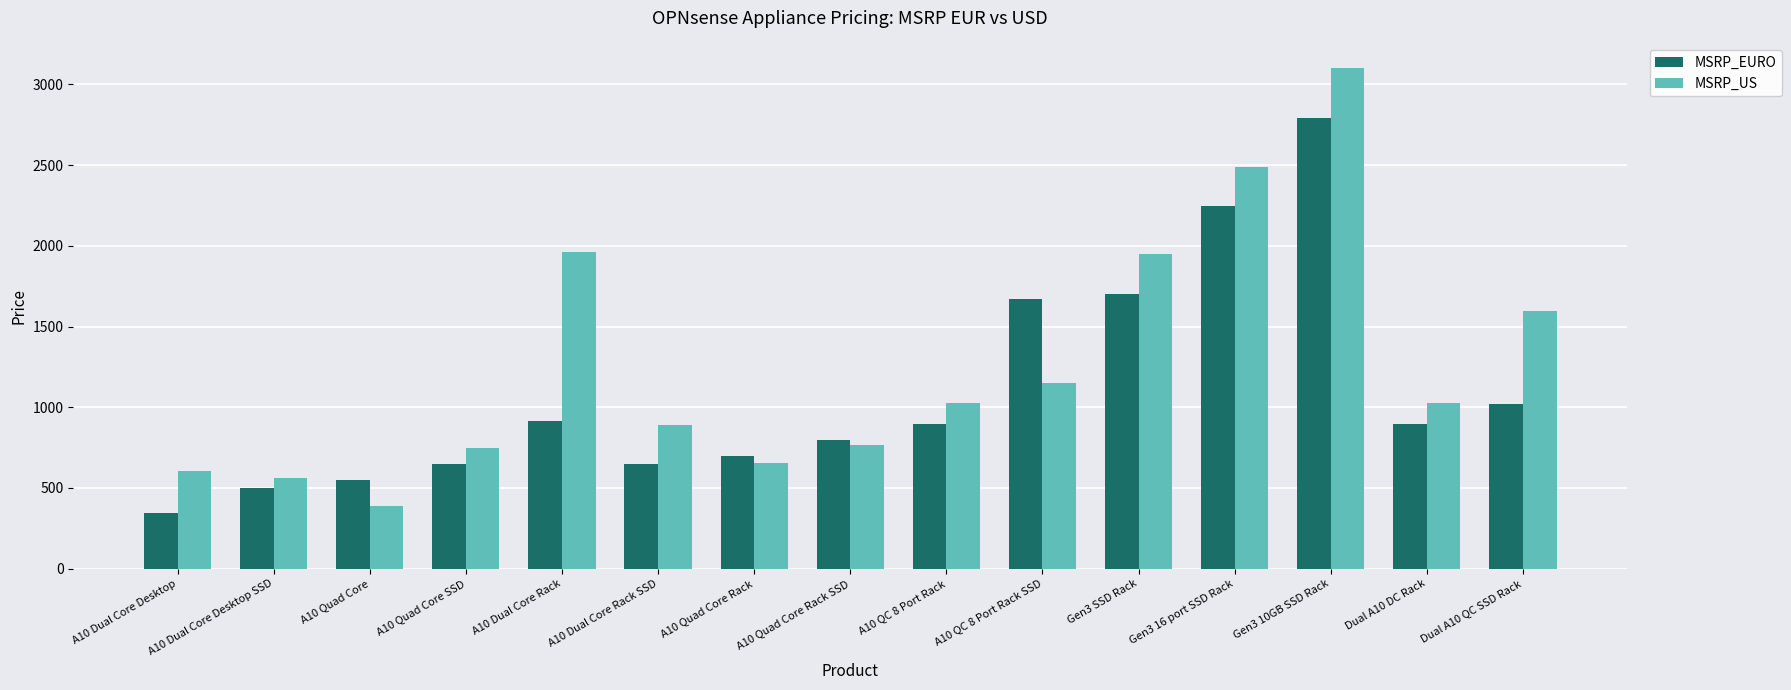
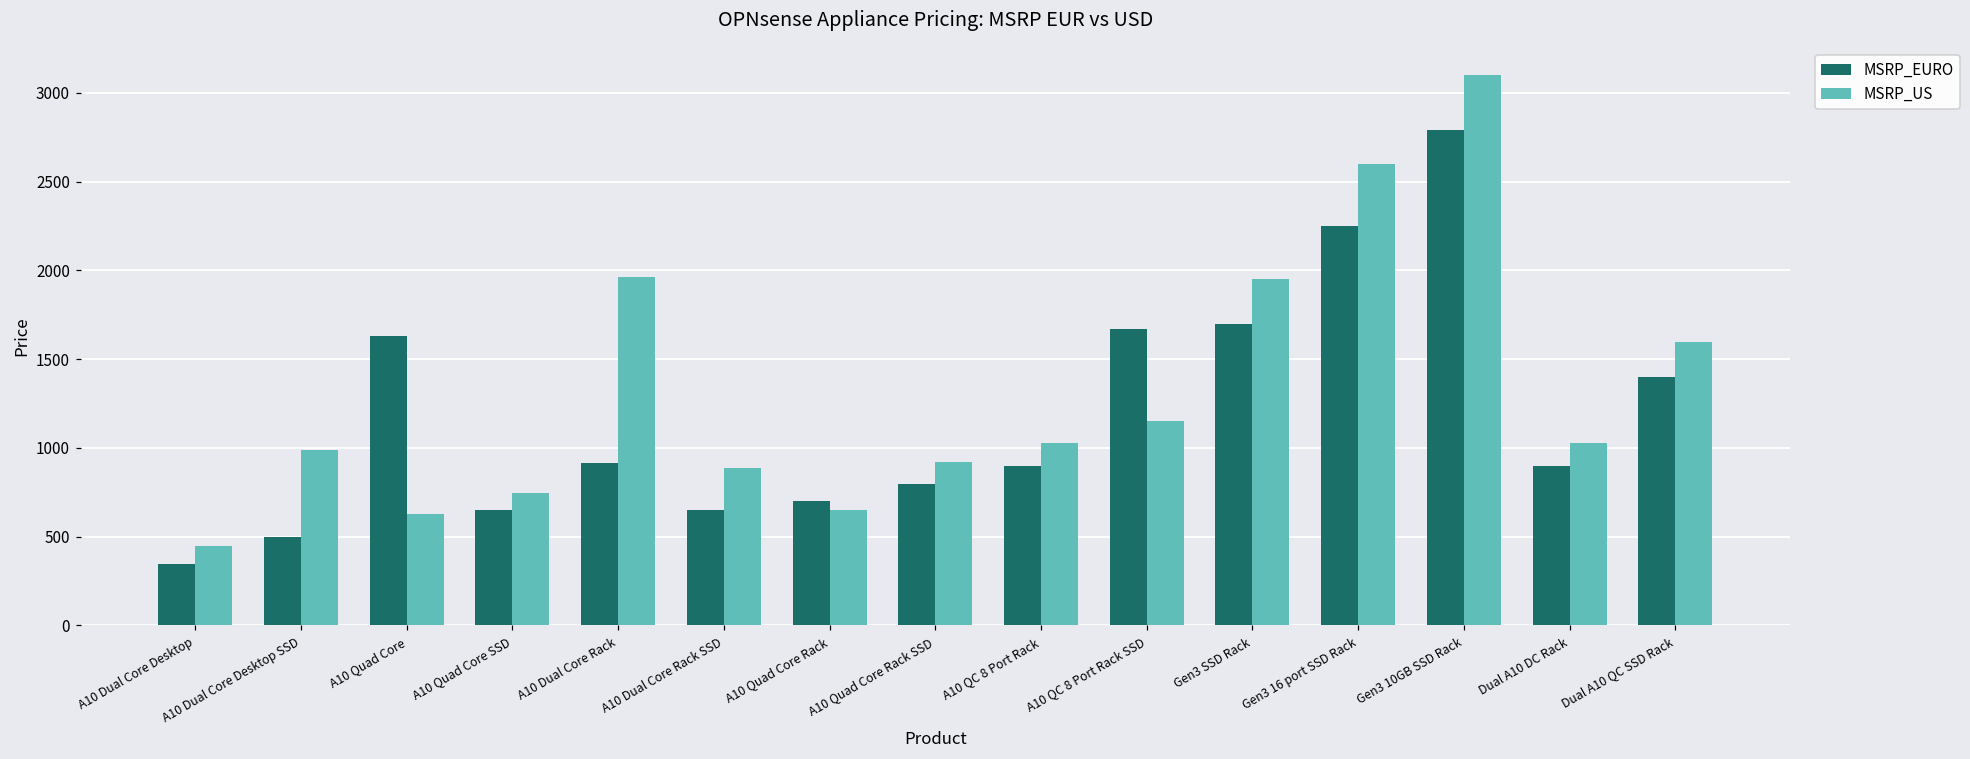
MSRP_US, A10 Dual Core Desktop: 610 -> 450
MSRP_US, A10 Dual Core Desktop SSD: 560 -> 990
MSRP_EURO, A10 Quad Core: 550 -> 1630
MSRP_US, A10 Quad Core: 390 -> 630
MSRP_US, A10 Quad Core Rack SSD: 770 -> 920
MSRP_US, Gen3 16 port SSD Rack: 2490 -> 2600
MSRP_EURO, Dual A10 QC SSD Rack: 1020 -> 1400
